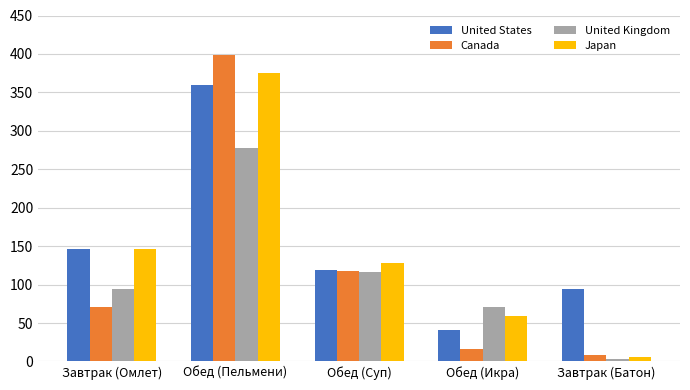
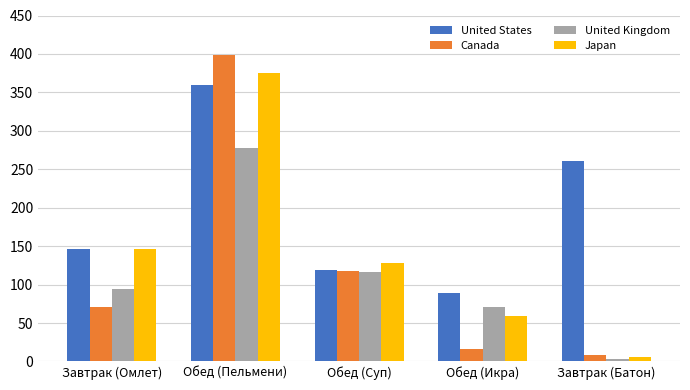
United States, Обед (Икра): 40 -> 90
United States, Завтрак (Батон): 90 -> 260
